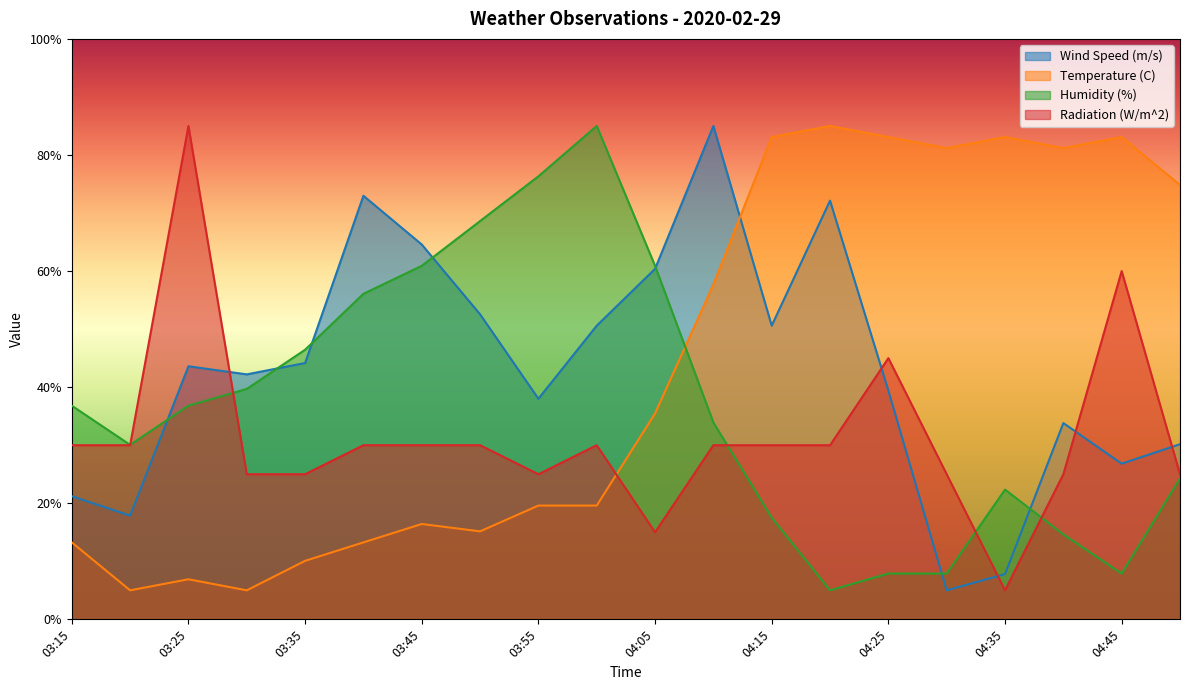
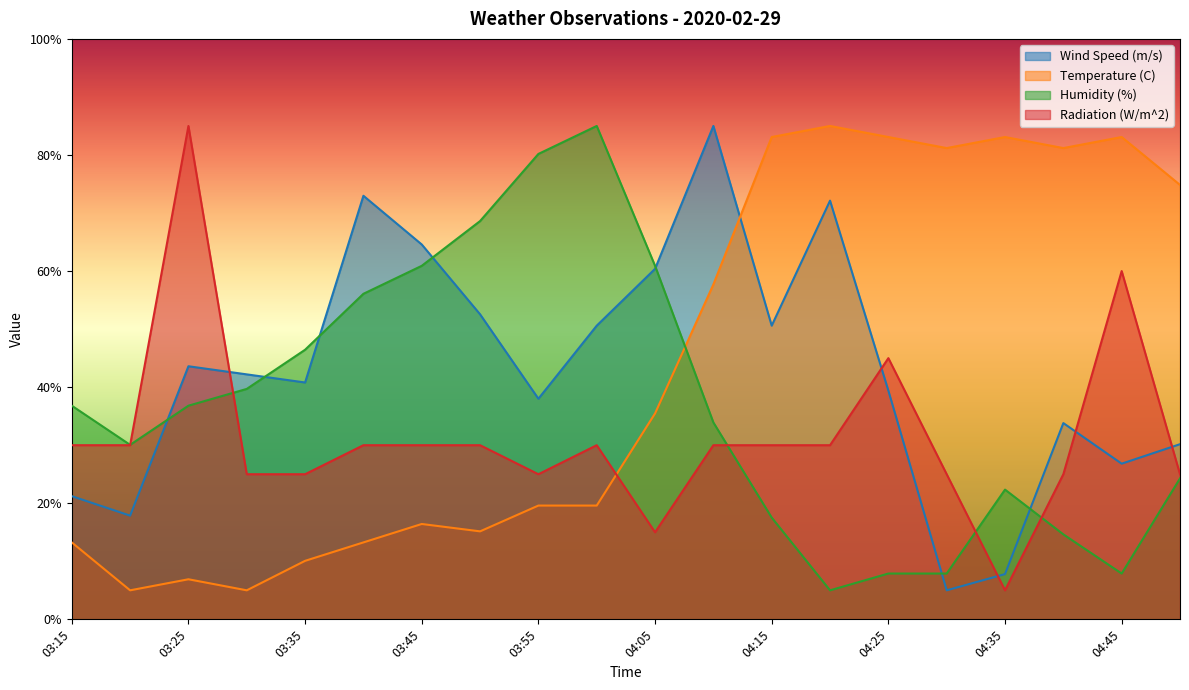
Wind Speed (m/s), 03:35: 44% -> 41%
Humidity (%), 03:55: 76% -> 80%
